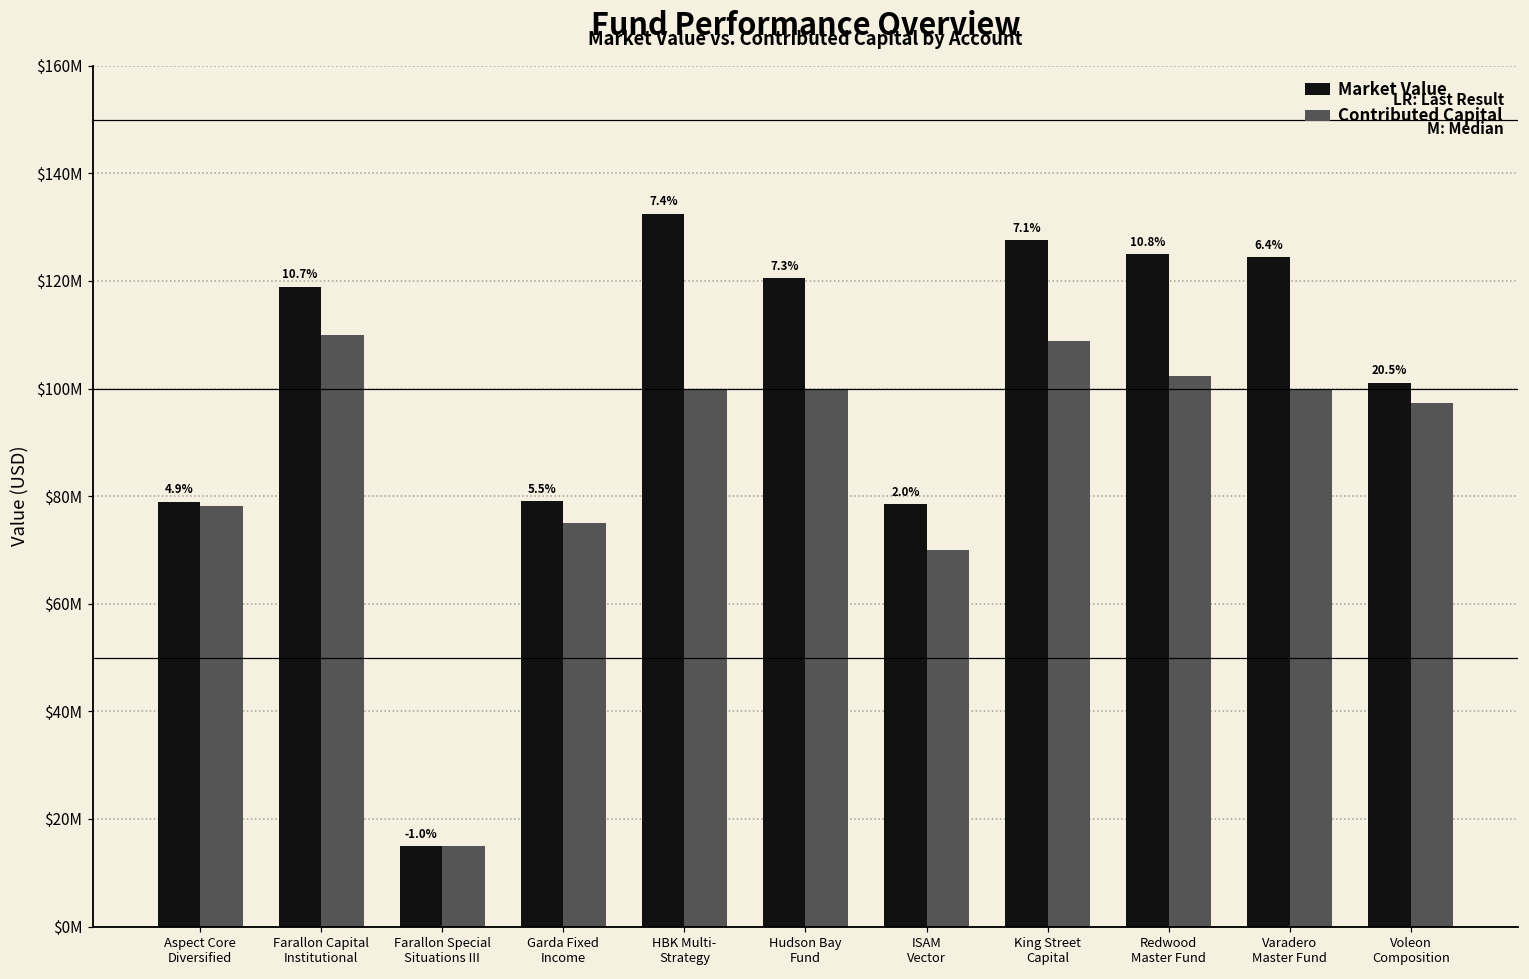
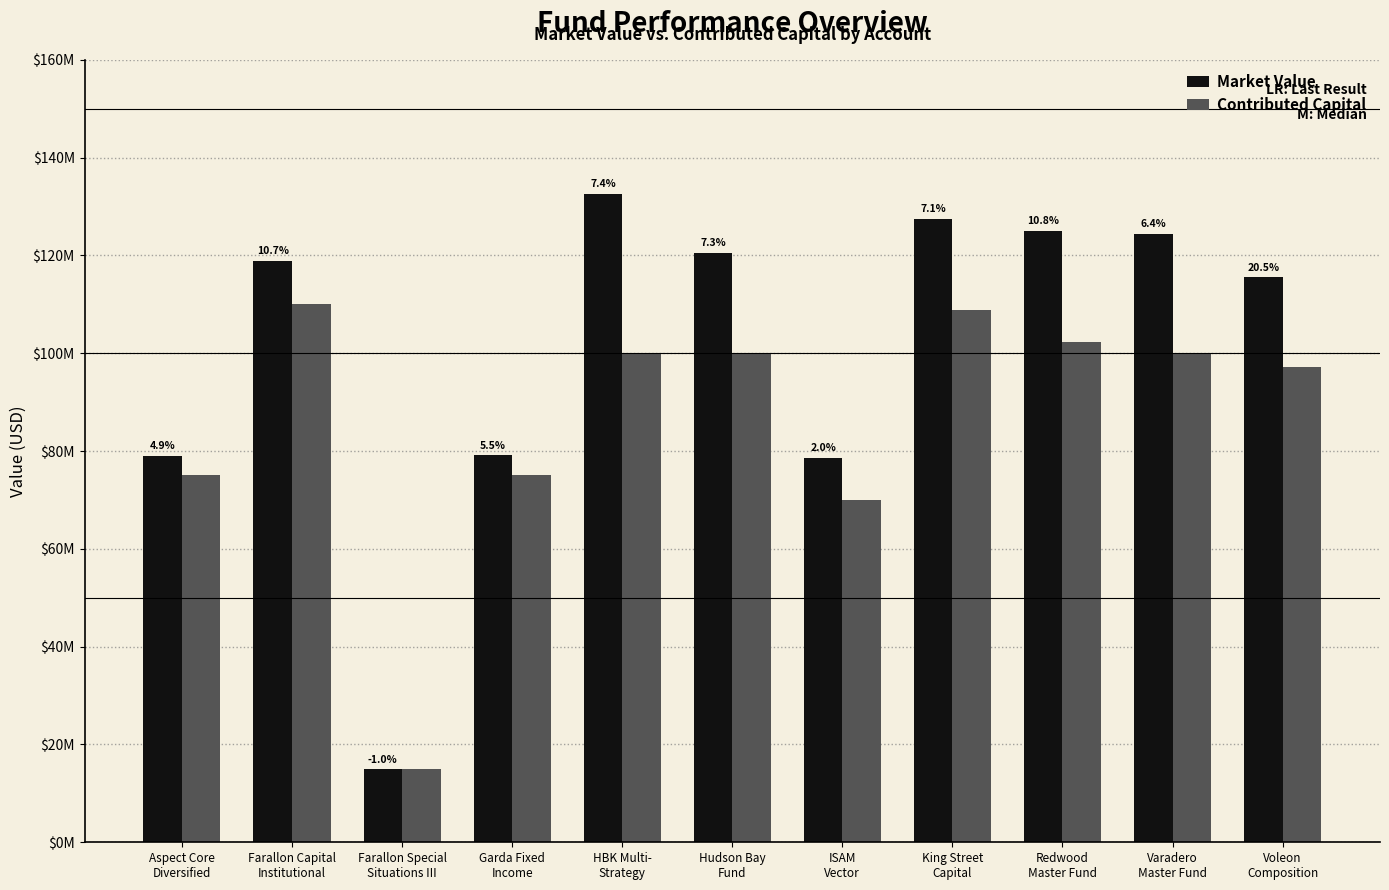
Contributed Capital, Aspect Core Diversified: $78000000 -> $75000000
Market Value, Voleon Composition: $101000000 -> $115000000
